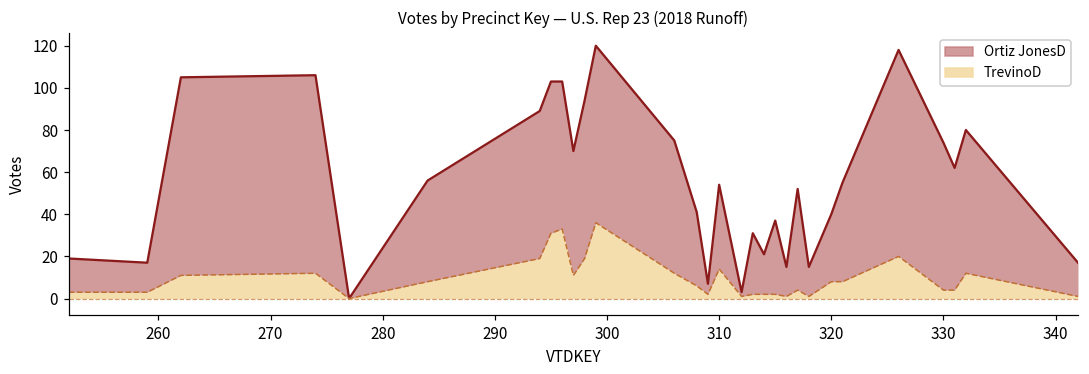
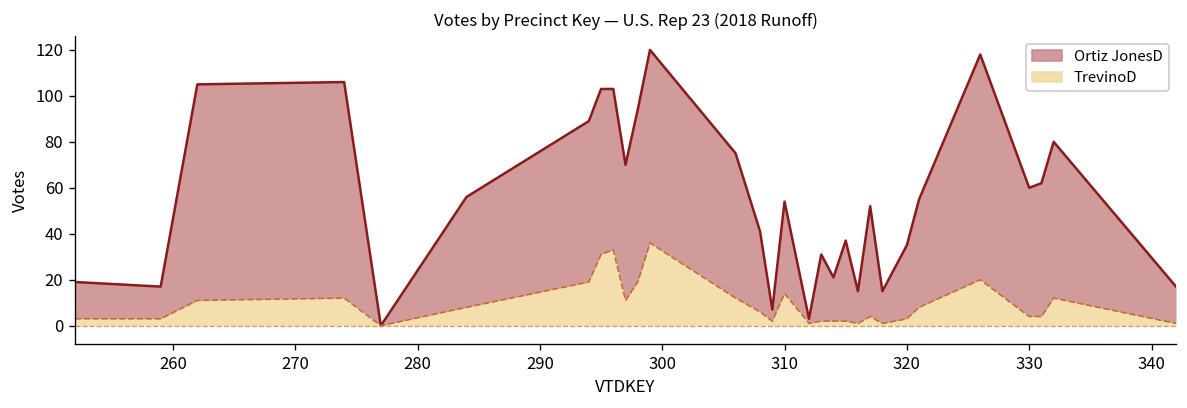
TrevinoD, 320: 8 -> 3
Ortiz JonesD, 330: 70 -> 56
